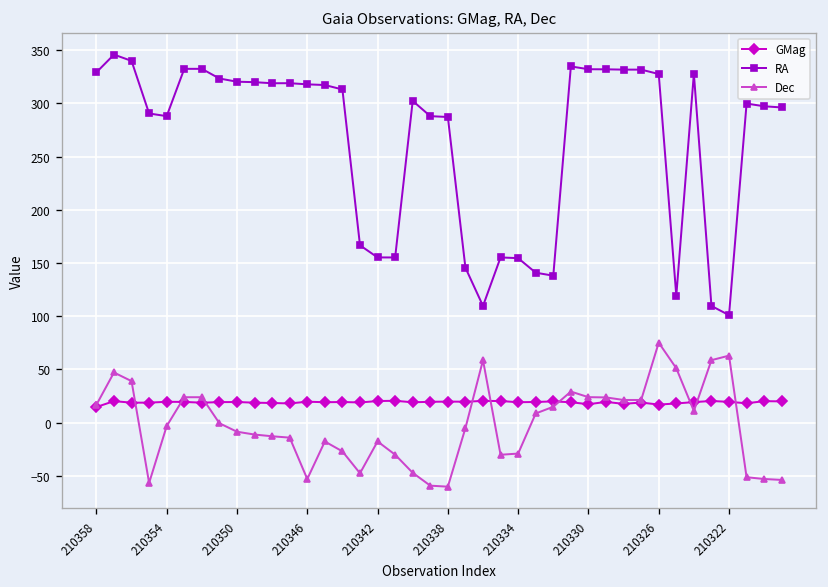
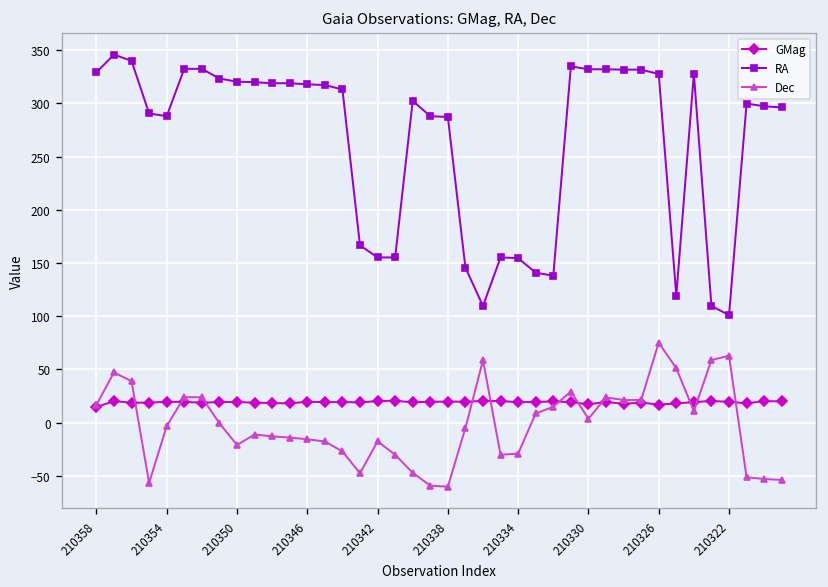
Dec, 210350: -10 -> -20
Dec, 210346: -50 -> -20
Dec, 210330: 20 -> 0
